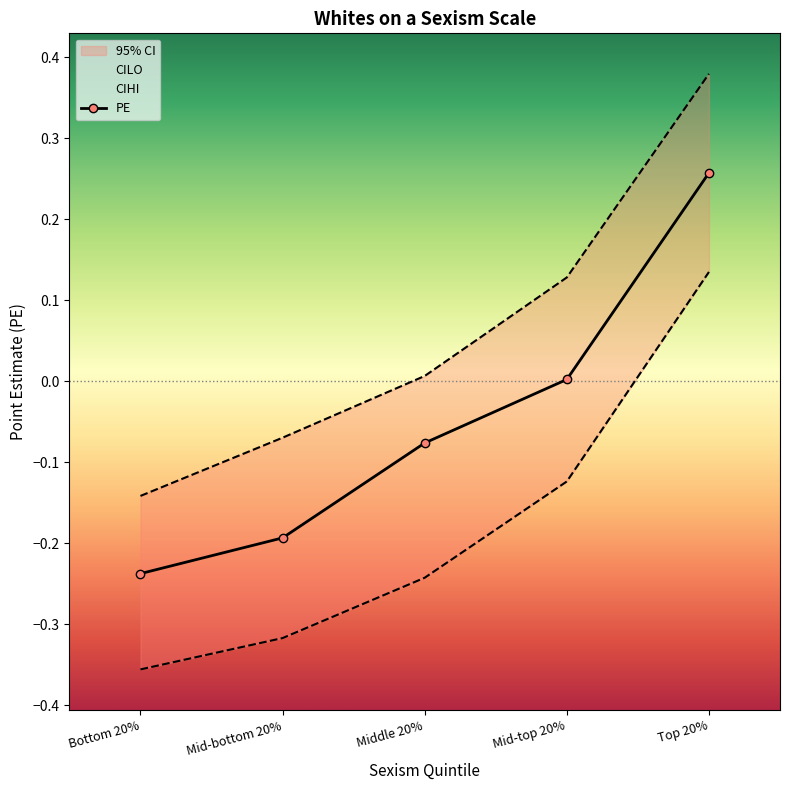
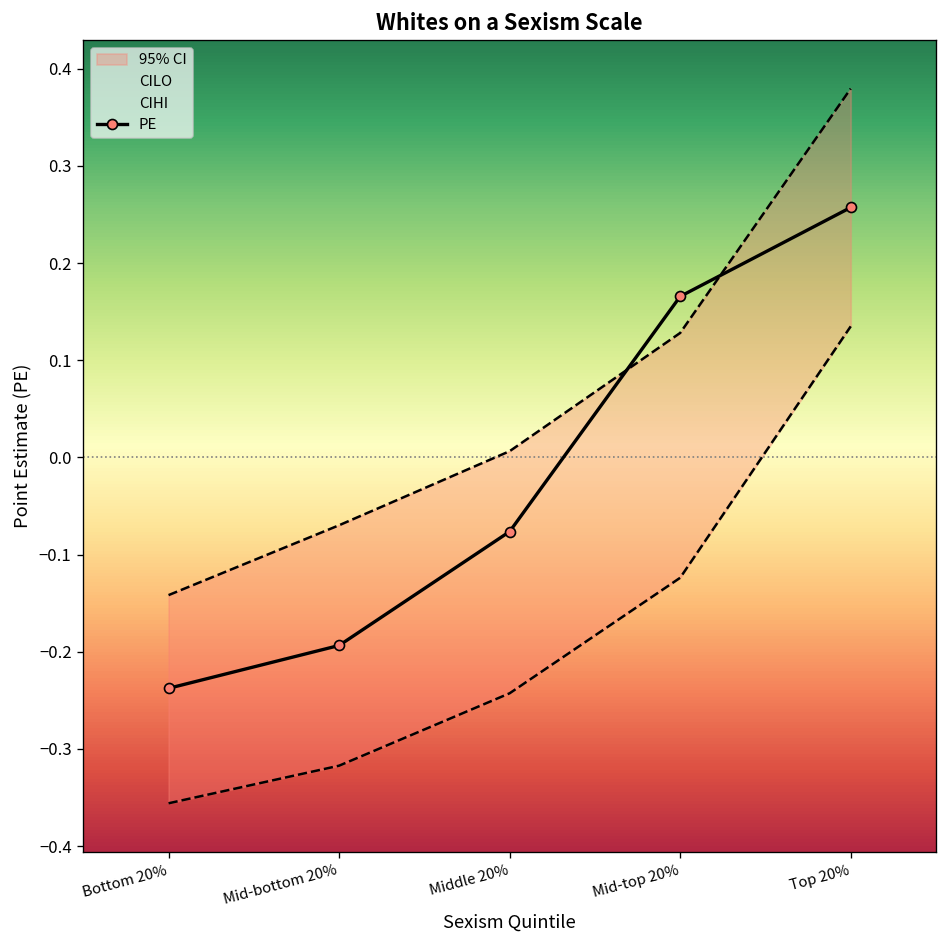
PE, Mid-top 20%: 0.00 -> 0.17
